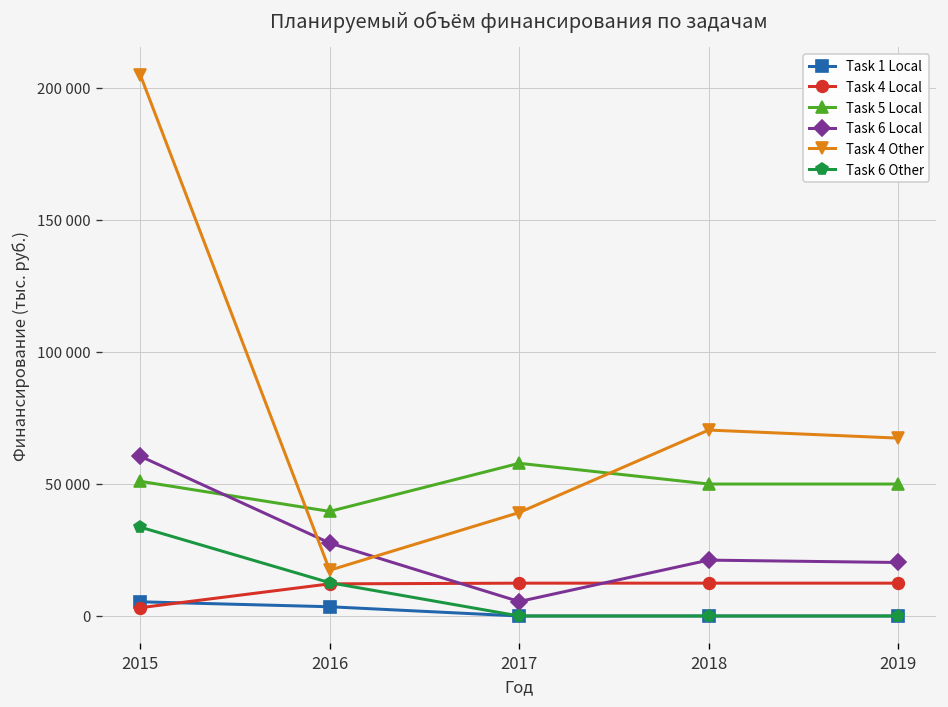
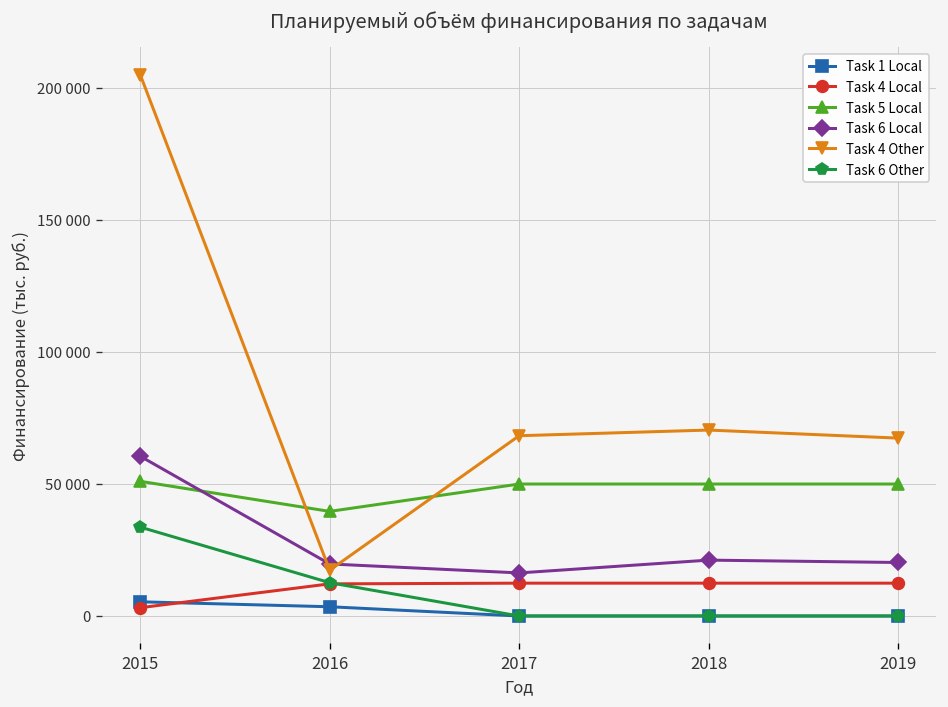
Task 6 Local, 2016: 28000 -> 20000
Task 5 Local, 2017: 58000 -> 50000
Task 6 Local, 2017: 5000 -> 16000
Task 4 Other, 2017: 39000 -> 68000
